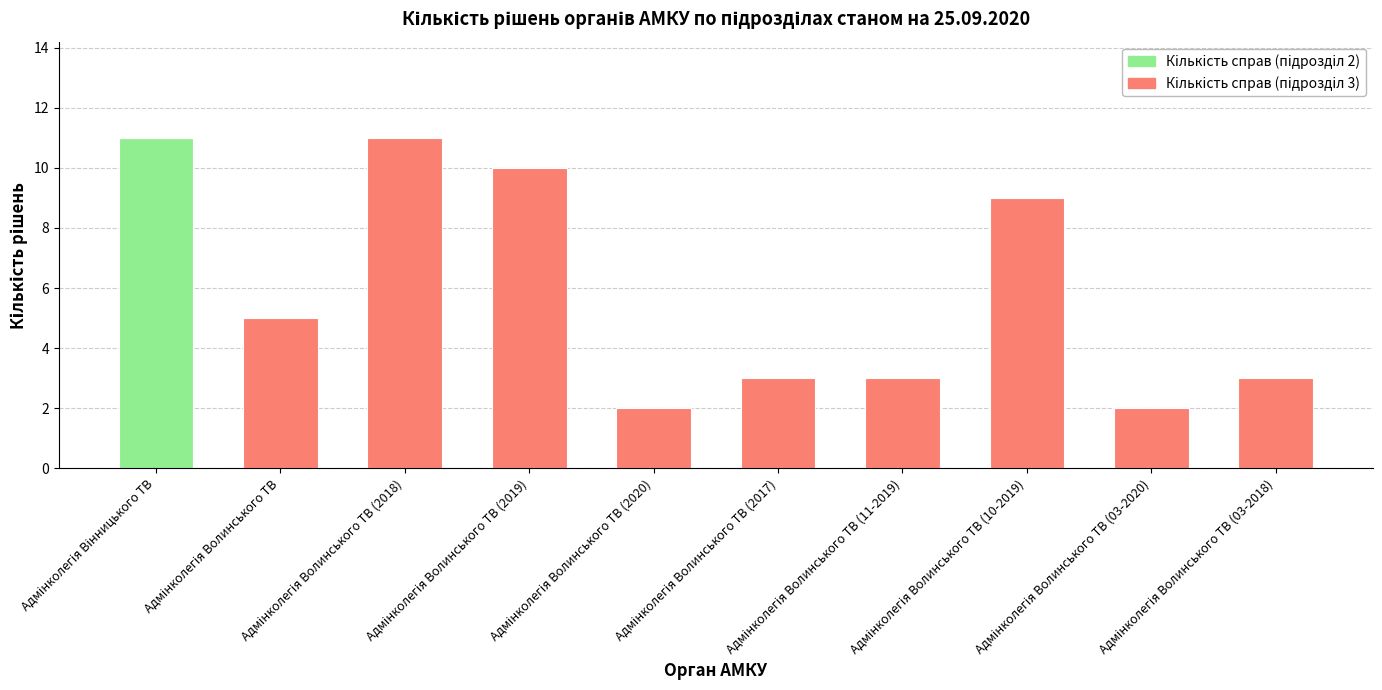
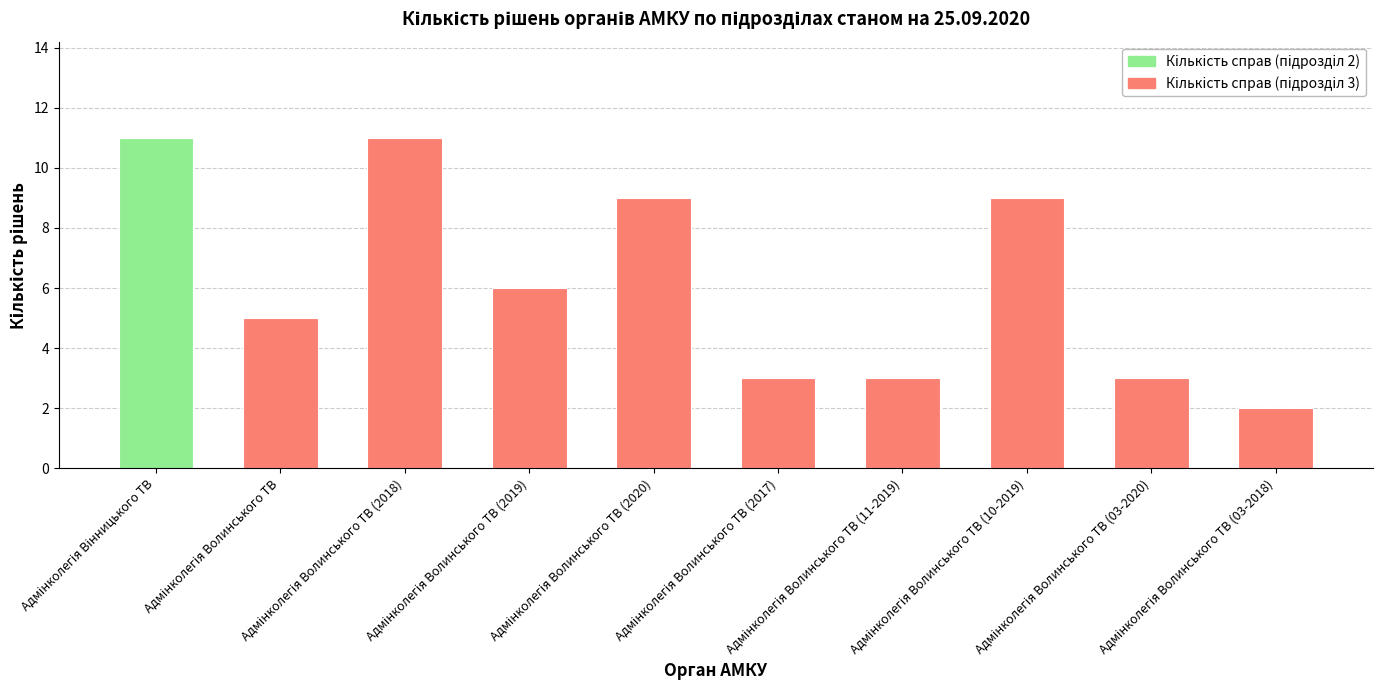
Кількість справ (підрозділ 3), Адмінколегія Волинського ТВ (2019): 10 -> 6
Кількість справ (підрозділ 3), Адмінколегія Волинського ТВ (2020): 2 -> 9
Кількість справ (підрозділ 3), Адмінколегія Волинського ТВ (03-2020): 2 -> 3
Кількість справ (підрозділ 3), Адмінколегія Волинського ТВ (03-2018): 3 -> 2
